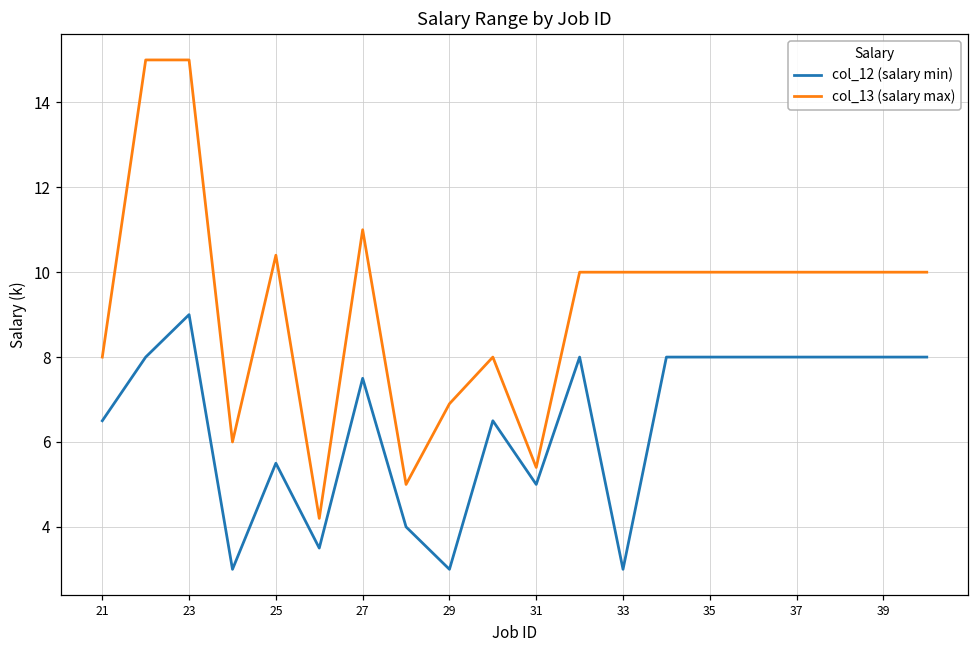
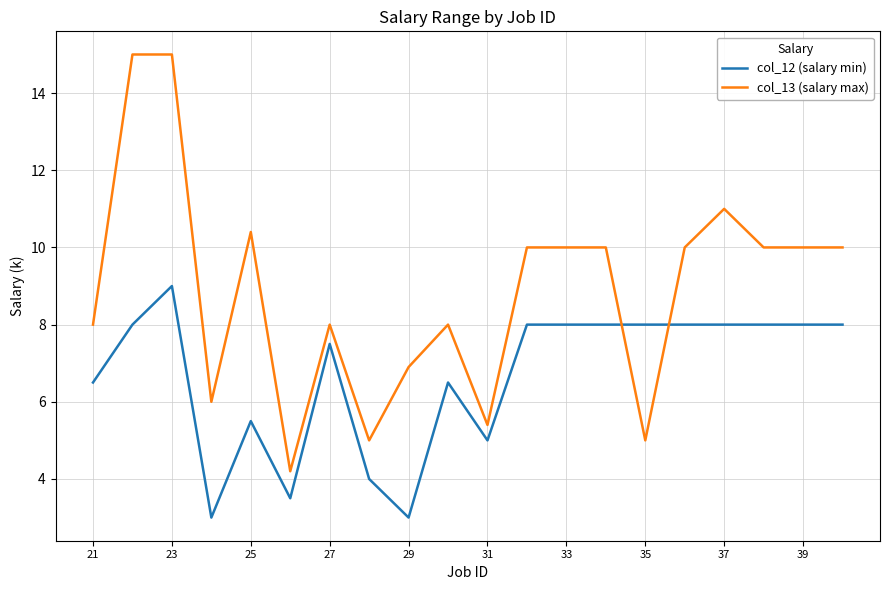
col_13 (salary max), 27: 11 -> 8
col_12 (salary min), 33: 3 -> 8
col_13 (salary max), 35: 10 -> 5
col_13 (salary max), 37: 10 -> 11
